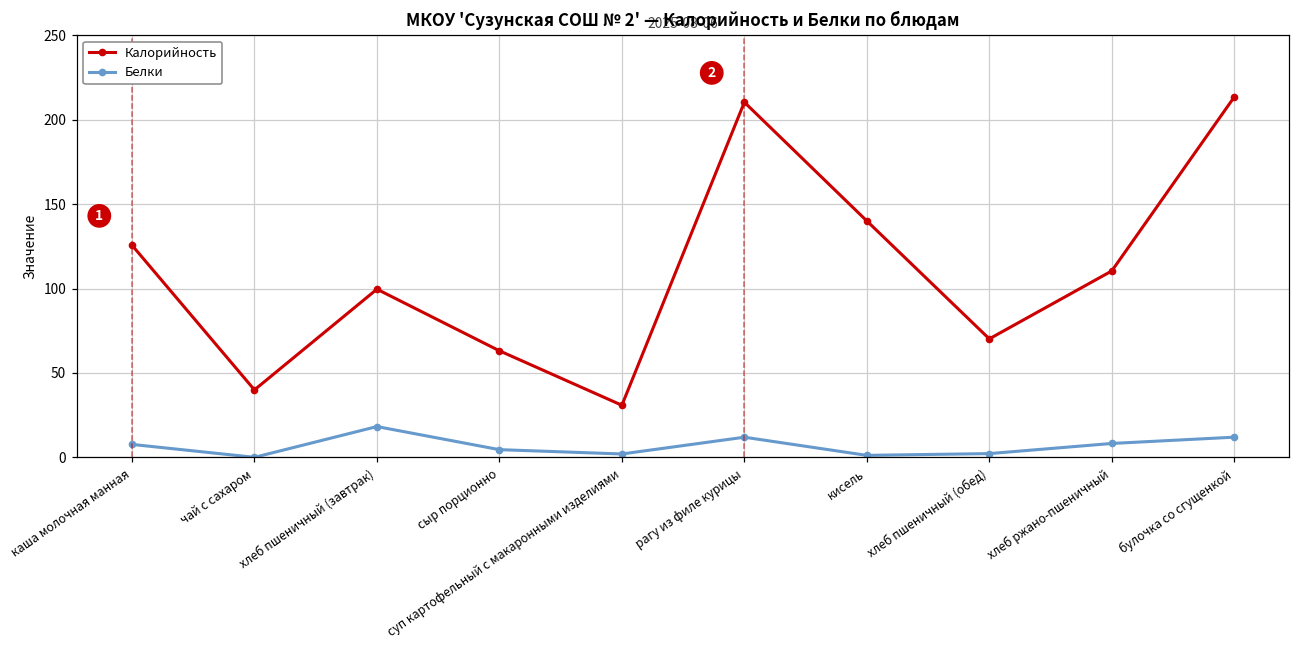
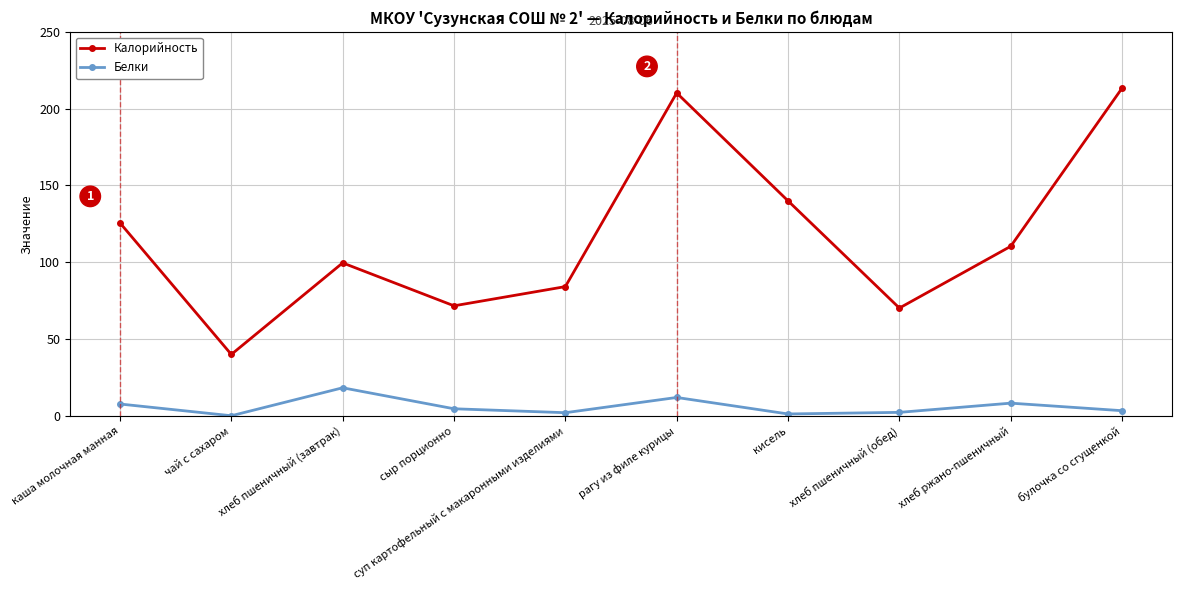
Калорийность, сыр порционно: 63 -> 72
Калорийность, суп картофельный с макаронными изделиями: 31 -> 84
Белки, булочка со сгущенкой: 12 -> 3
